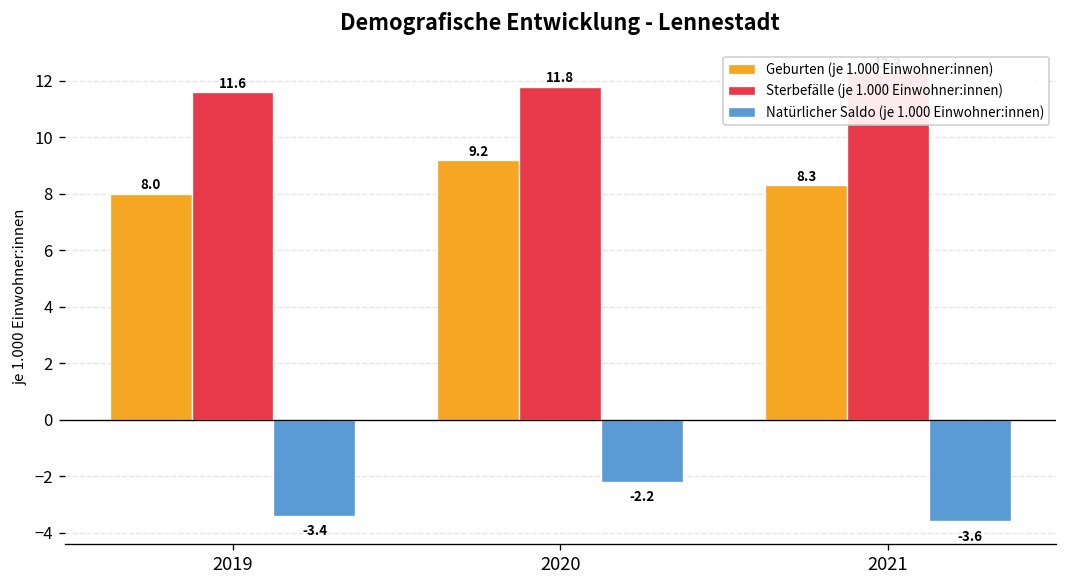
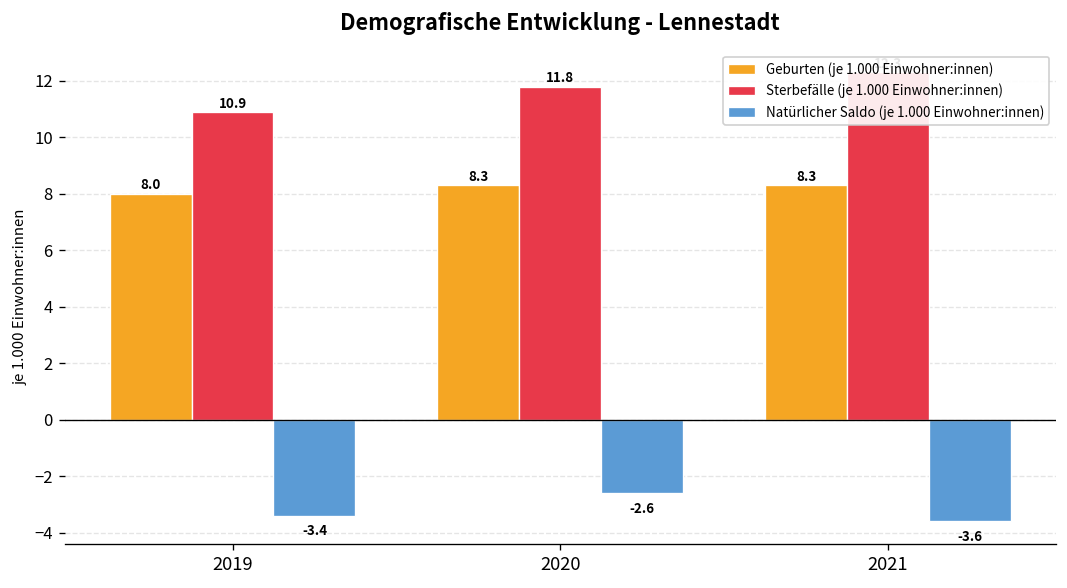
Sterbefälle (je 1.000 Einwohner:innen), 2019: 11.6 -> 10.9
Geburten (je 1.000 Einwohner:innen), 2020: 9.2 -> 8.3
Natürlicher Saldo (je 1.000 Einwohner:innen), 2020: -2.2 -> -2.6
